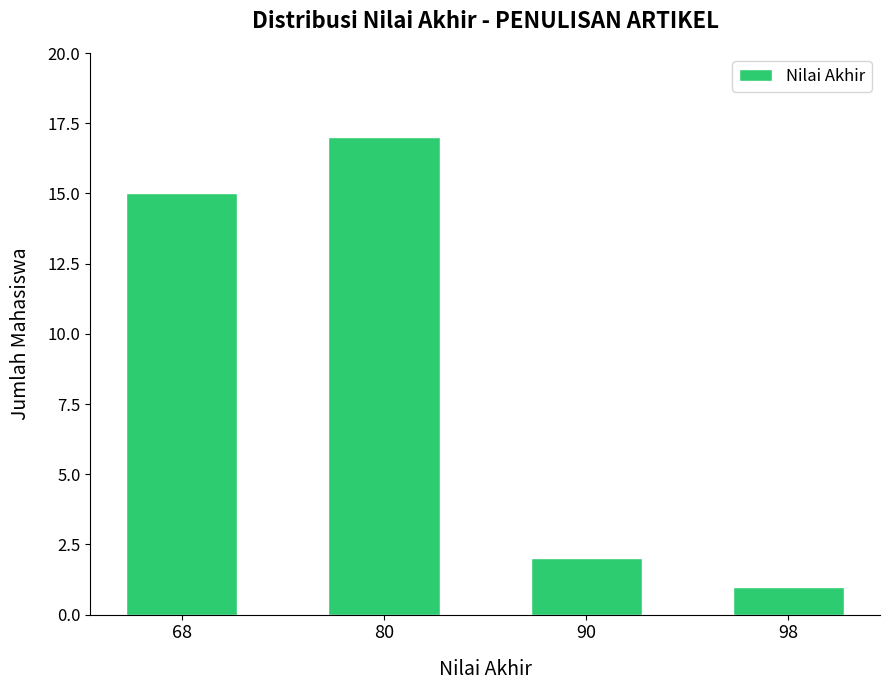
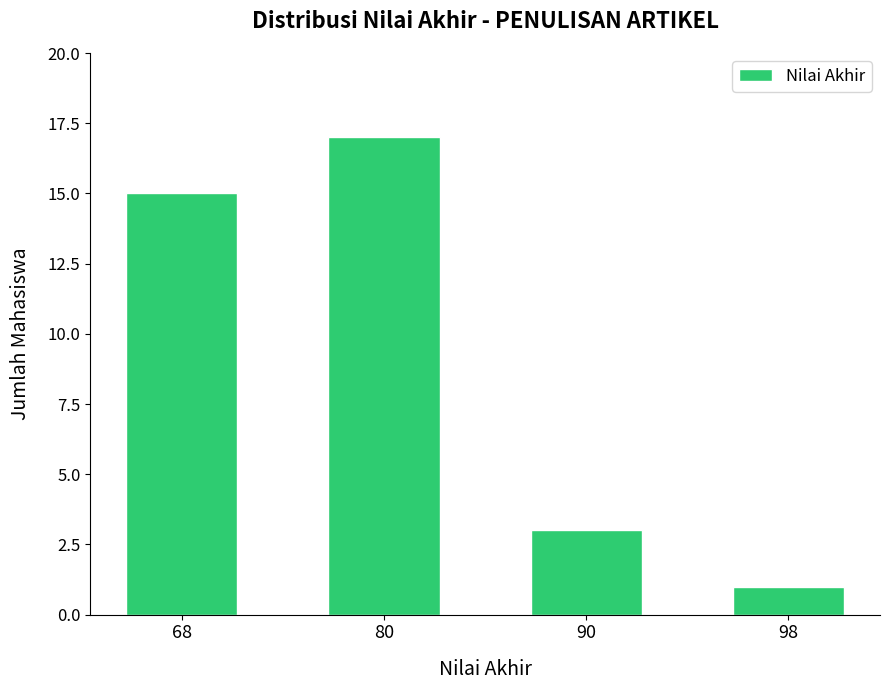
90: 2 -> 3
